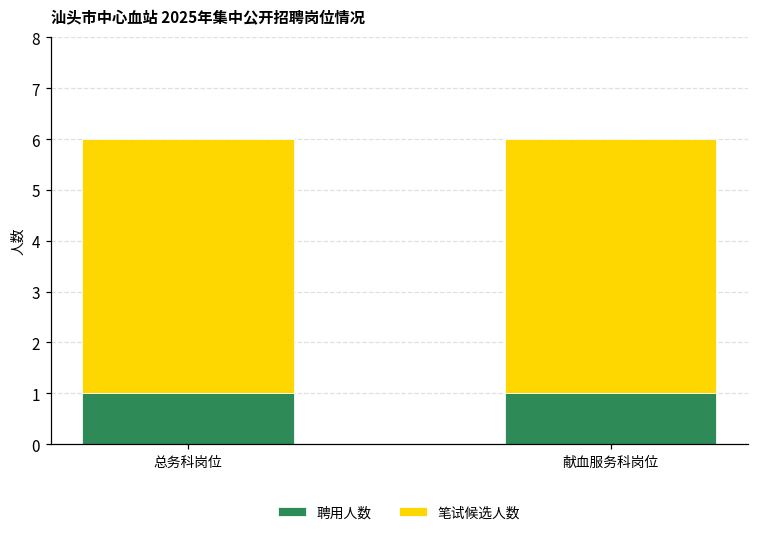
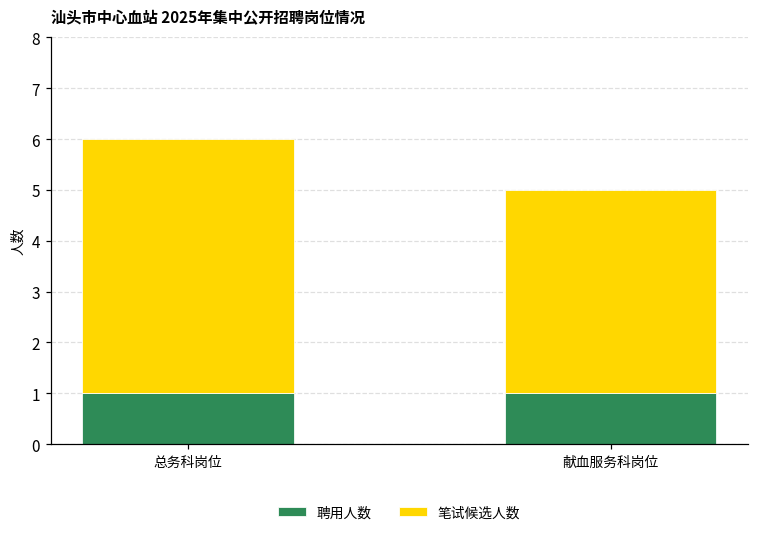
笔试候选人数, 献血服务科岗位: 5 -> 4
